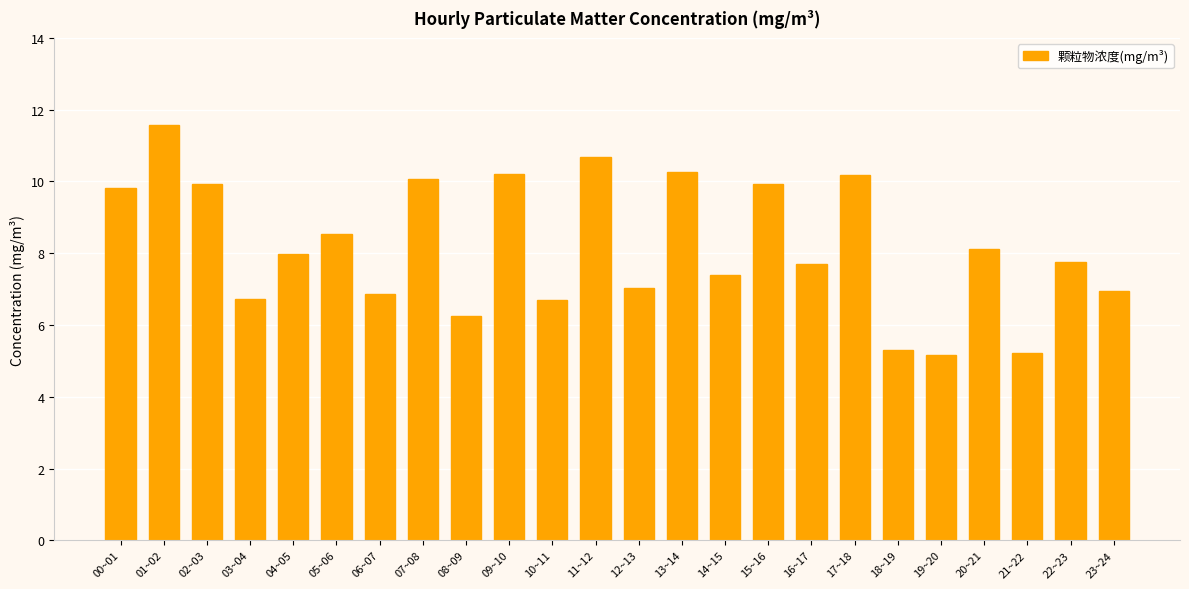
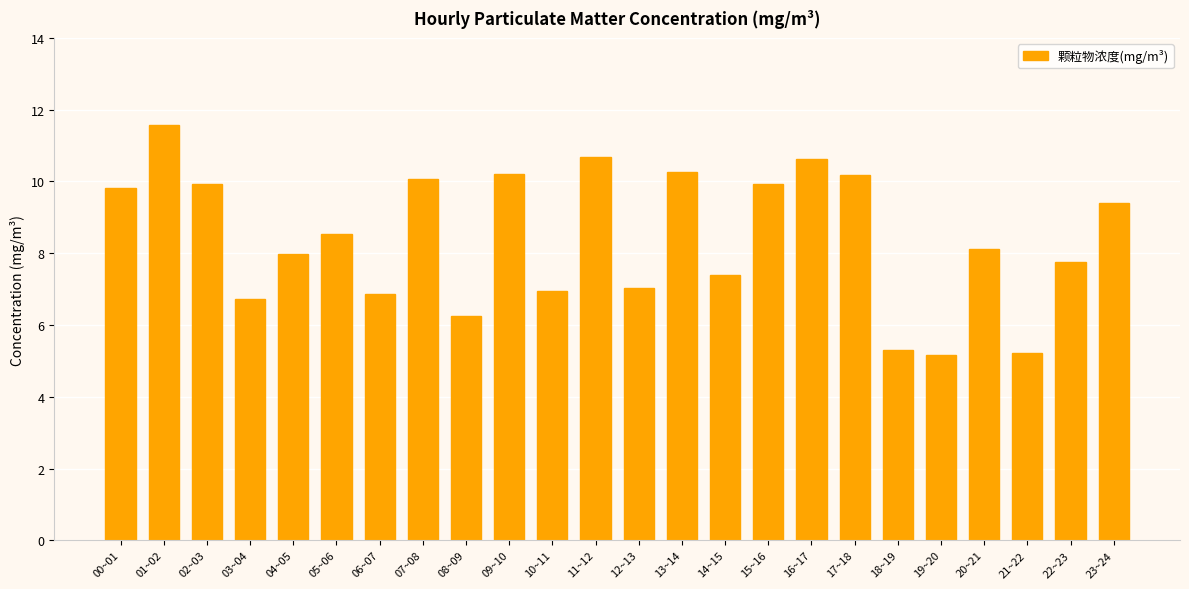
10~11: 6.7 -> 7.0
16~17: 7.7 -> 10.6
23~24: 6.9 -> 9.4
